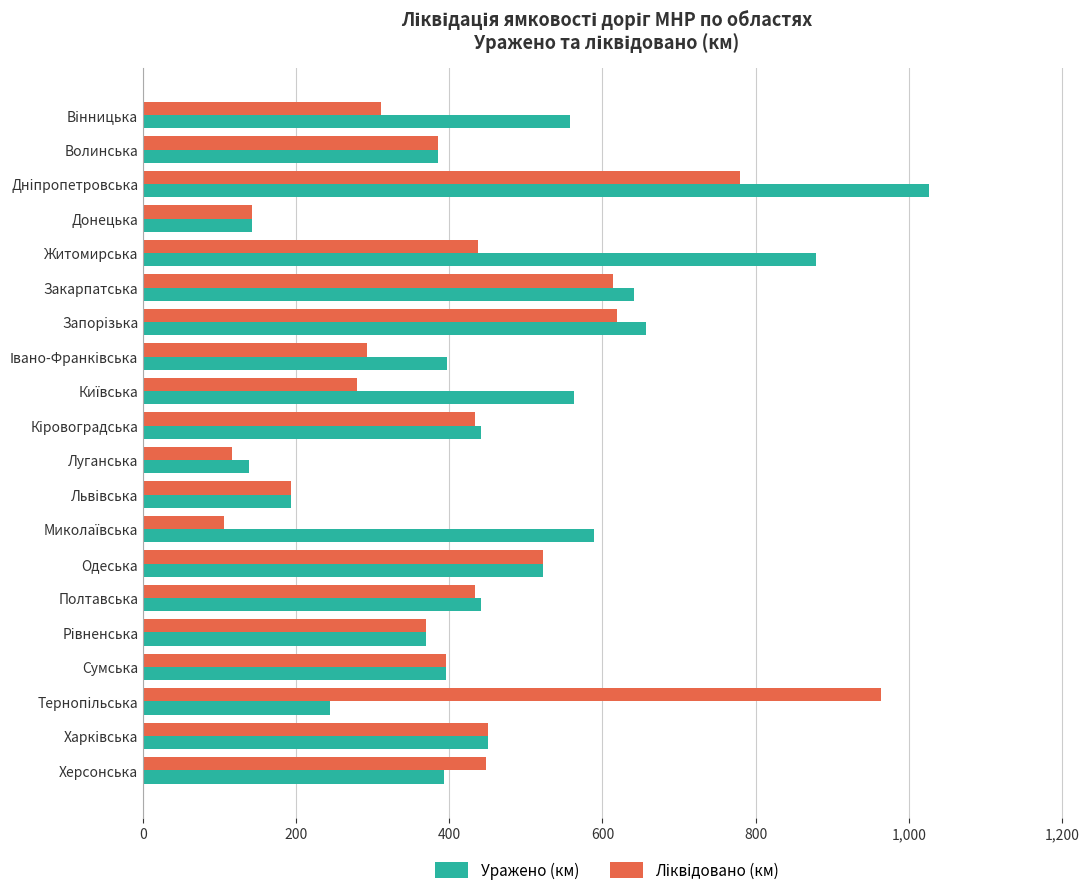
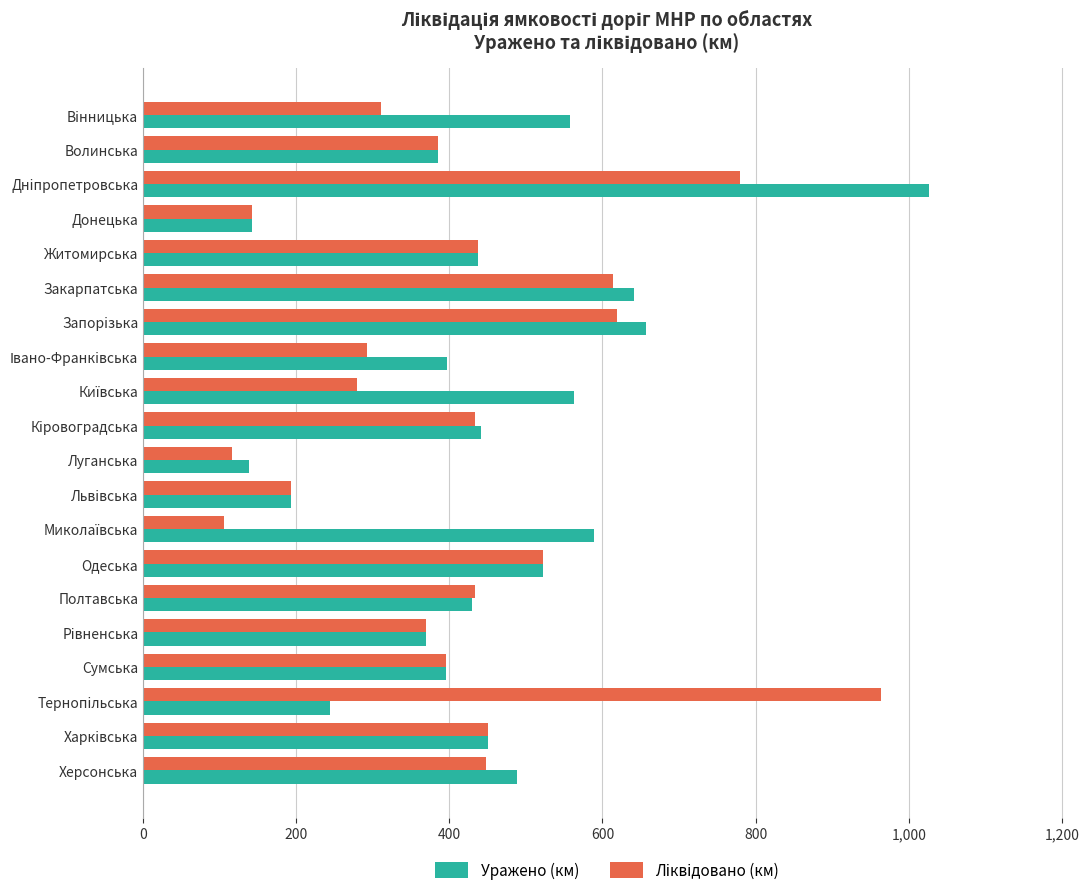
Уражено (км), Житомирська: 880 -> 440
Уражено (км), Полтавська: 440 -> 430
Уражено (км), Херсонська: 390 -> 490
